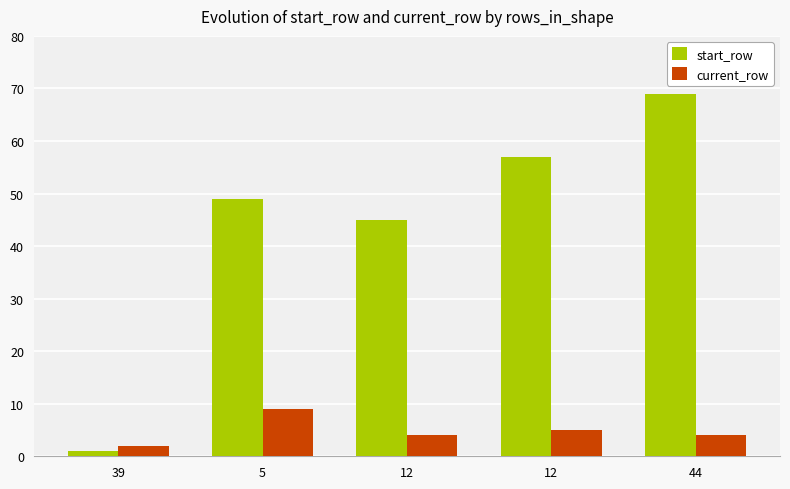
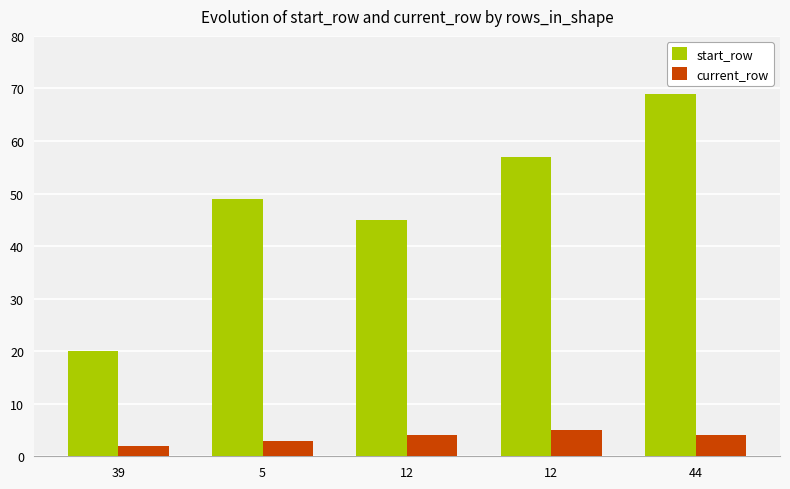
start_row, 39: 1 -> 20
current_row, 5: 9 -> 3
